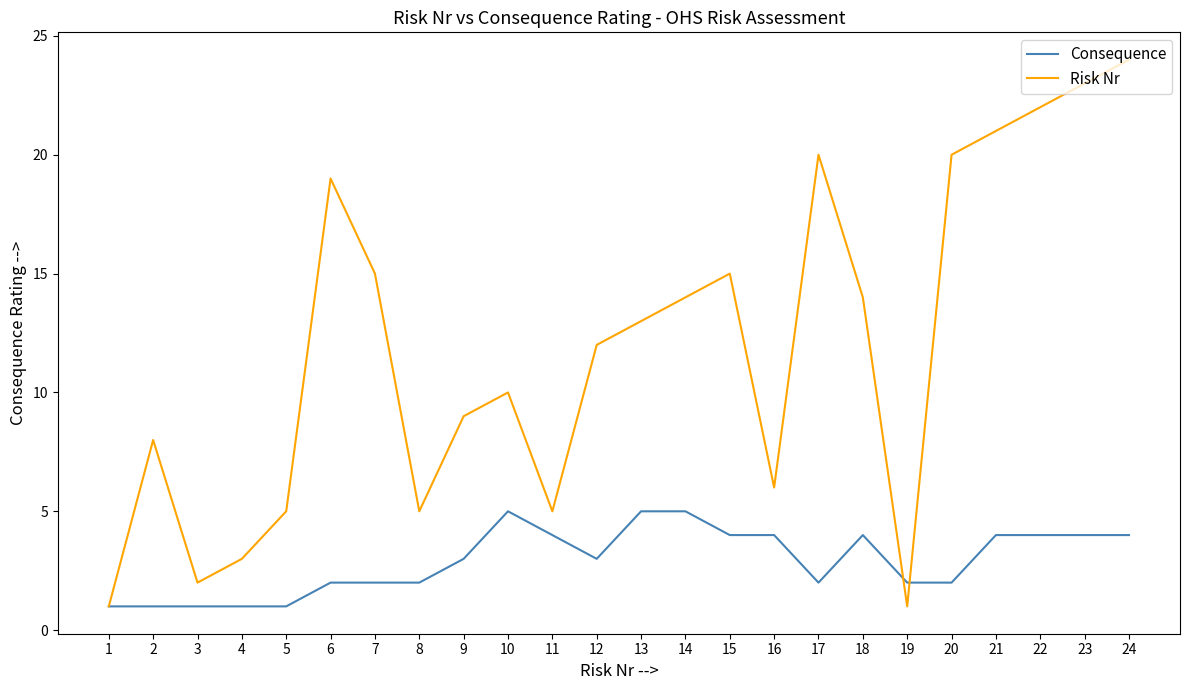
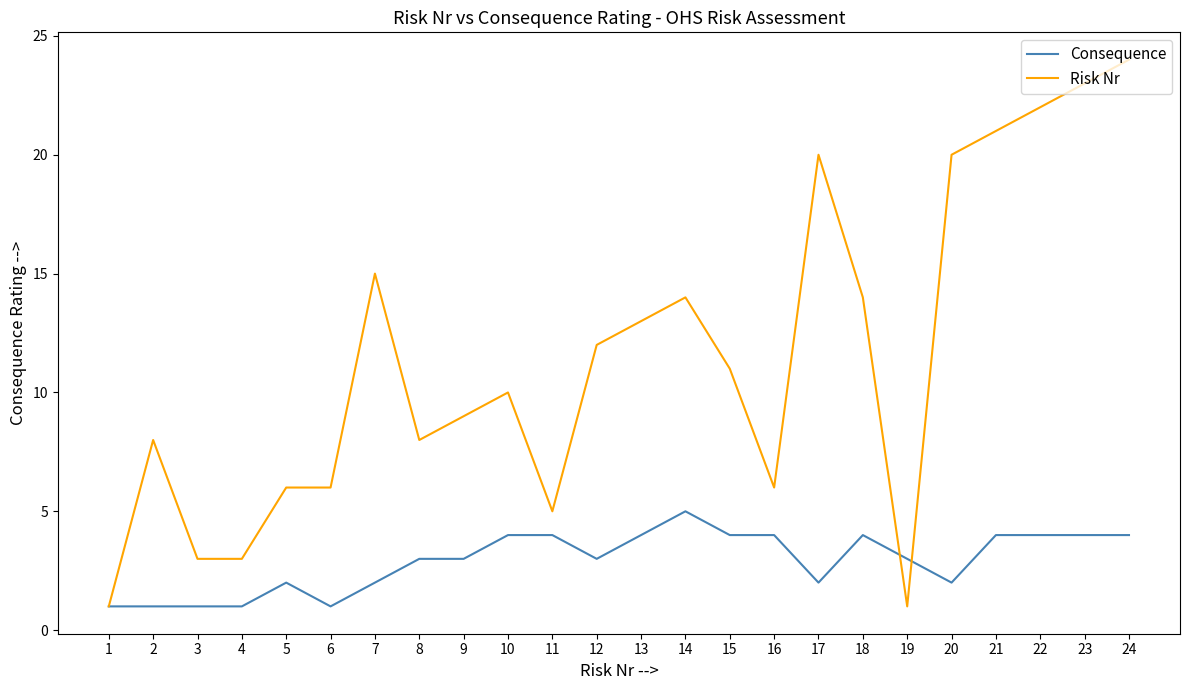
Risk Nr, 3: 2 -> 3
Consequence, 5: 1 -> 2
Risk Nr, 5: 5 -> 6
Consequence, 6: 2 -> 1
Risk Nr, 6: 19 -> 6
Consequence, 8: 2 -> 3
Risk Nr, 8: 5 -> 8
Consequence, 10: 5 -> 4
Consequence, 13: 5 -> 4
Risk Nr, 15: 15 -> 11
Consequence, 19: 2 -> 3
